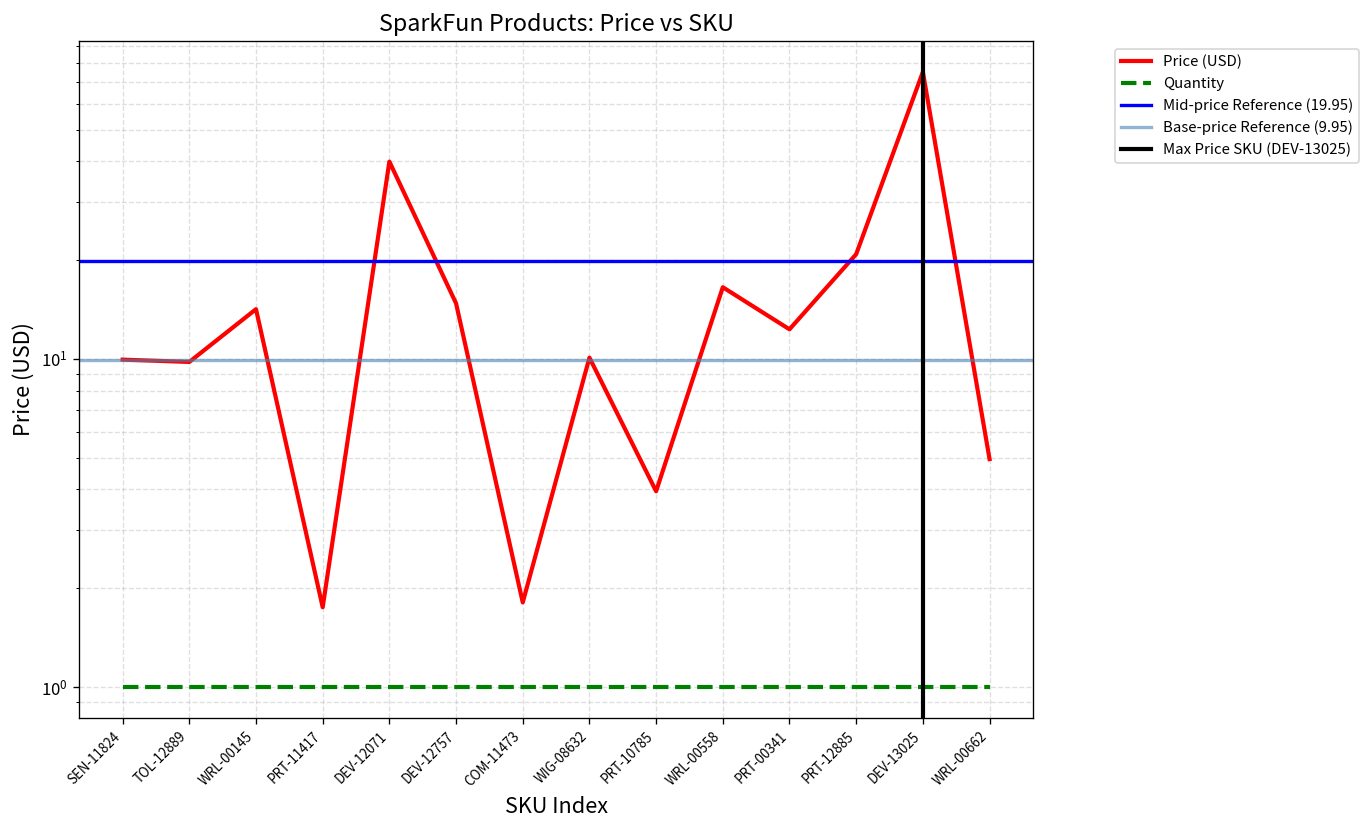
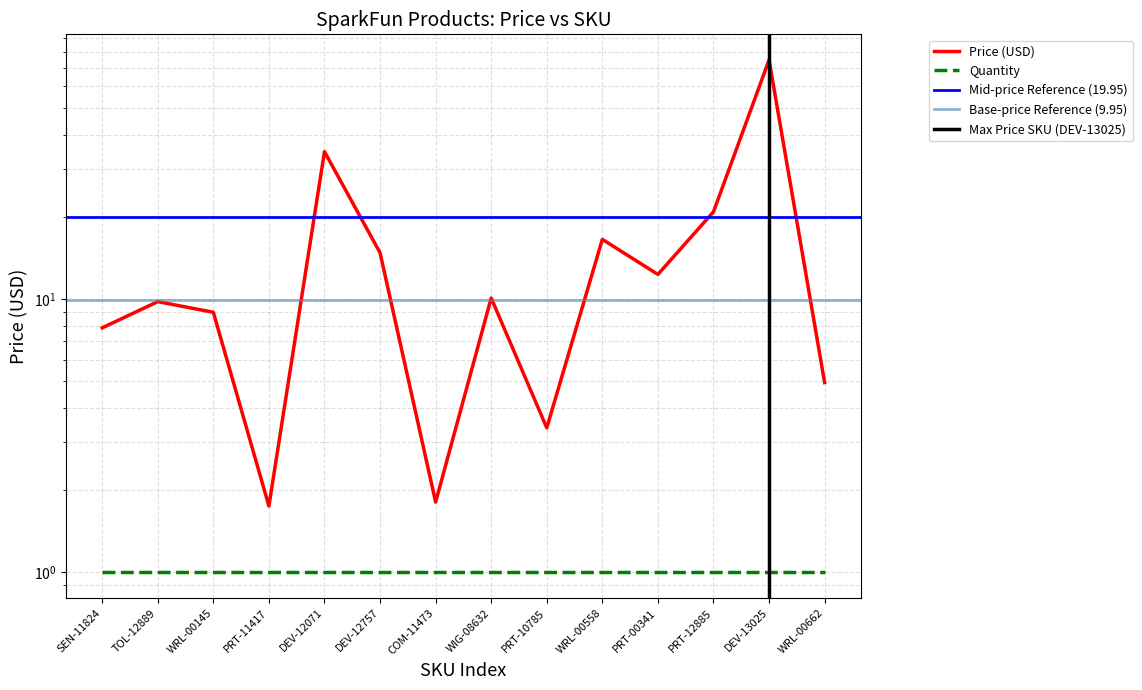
Price (USD), SEN-11824: 10.0 -> 7.9
Price (USD), WRL-00145: 14 -> 9.0
Price (USD), DEV-12071: 40 -> 35
Price (USD), PRT-10785: 4.0 -> 3.4
